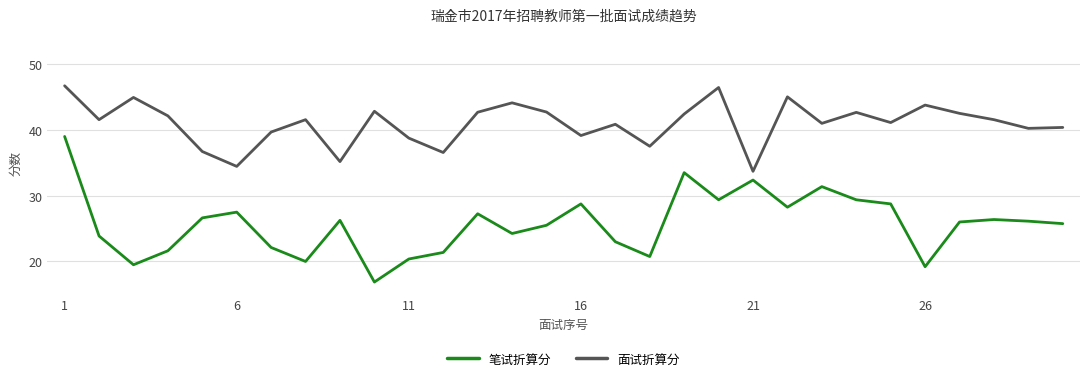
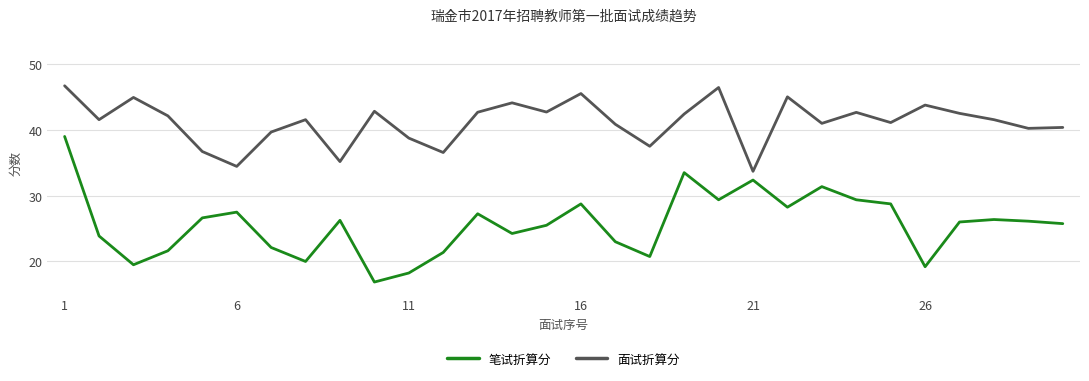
笔试折算分, 11: 20 -> 18
面试折算分, 16: 39 -> 46
